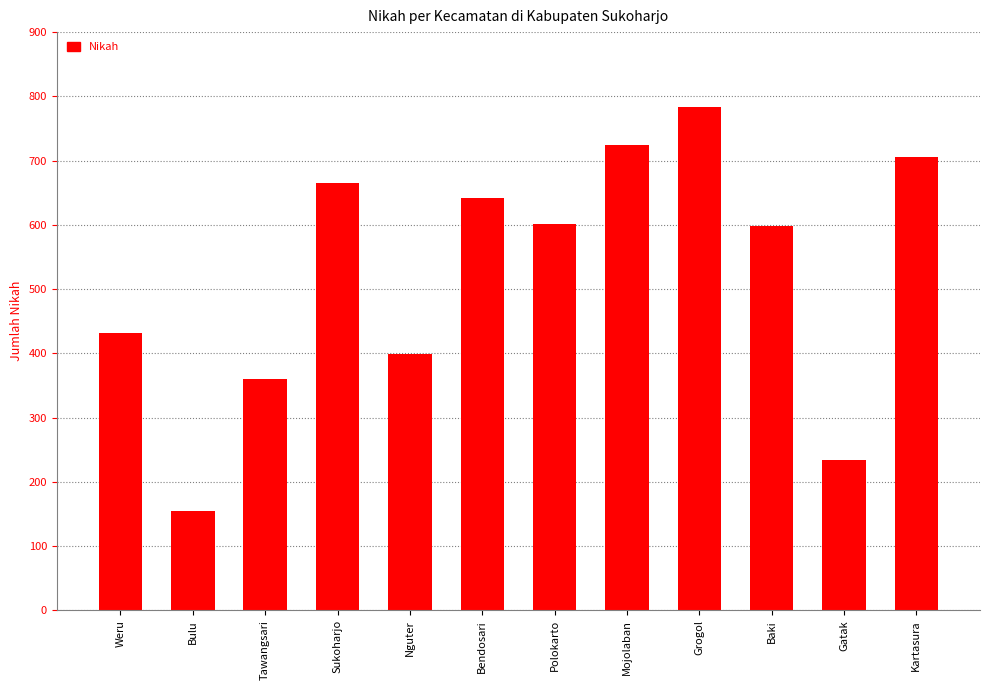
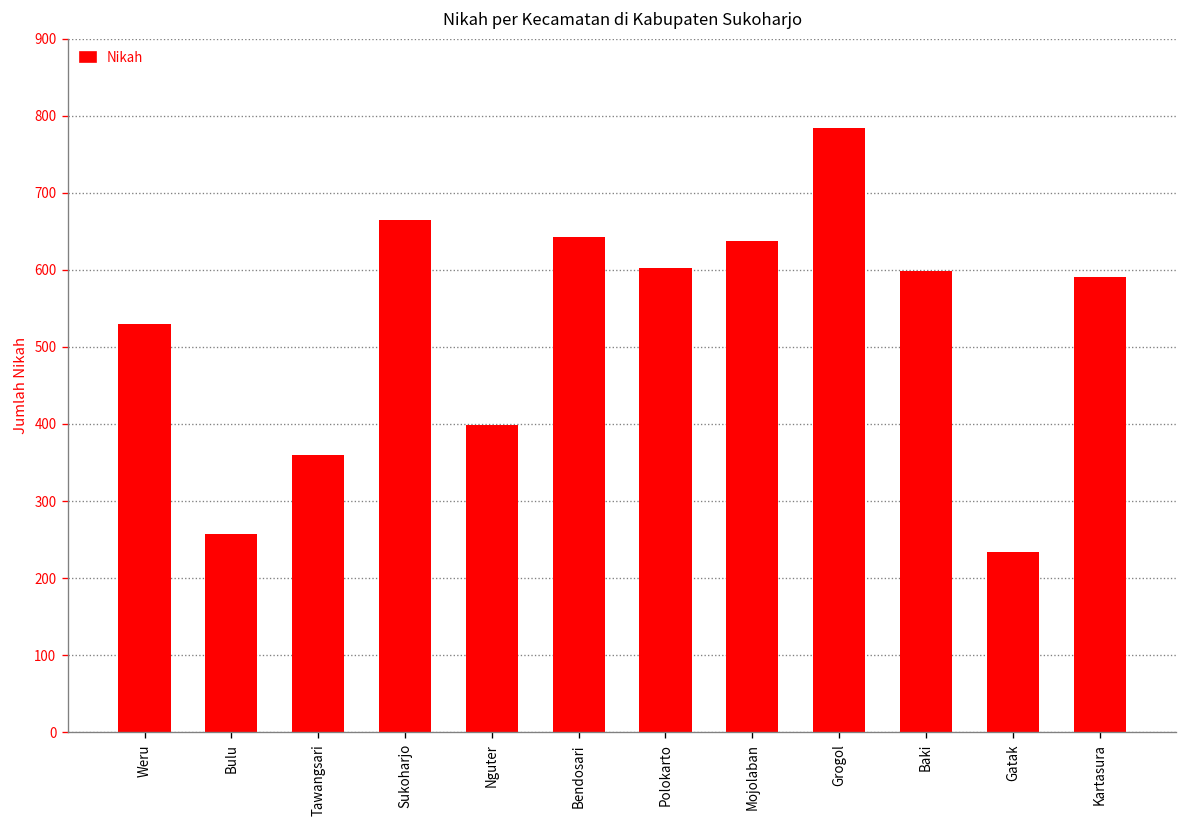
Weru: 430 -> 530
Bulu: 150 -> 260
Mojolaban: 730 -> 640
Kartasura: 710 -> 590
